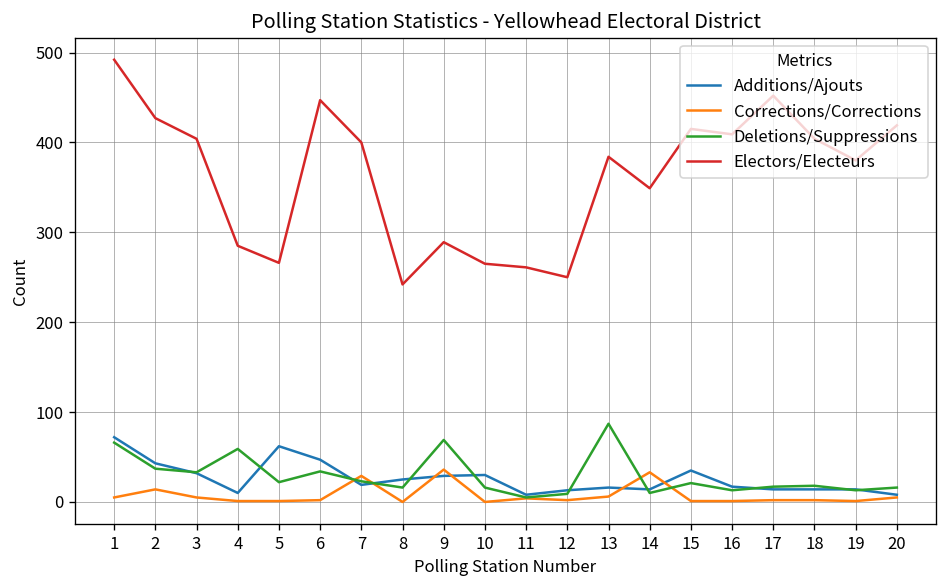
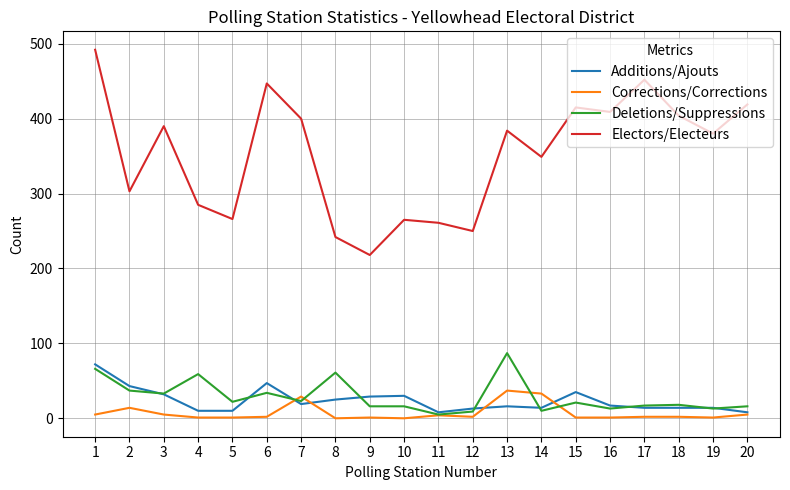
Electors/Electeurs, 2: 430 -> 300
Electors/Electeurs, 3: 400 -> 390
Additions/Ajouts, 5: 60 -> 10
Deletions/Suppressions, 8: 20 -> 60
Corrections/Corrections, 9: 40 -> 0
Deletions/Suppressions, 9: 70 -> 20
Electors/Electeurs, 9: 290 -> 220
Corrections/Corrections, 13: 10 -> 40
